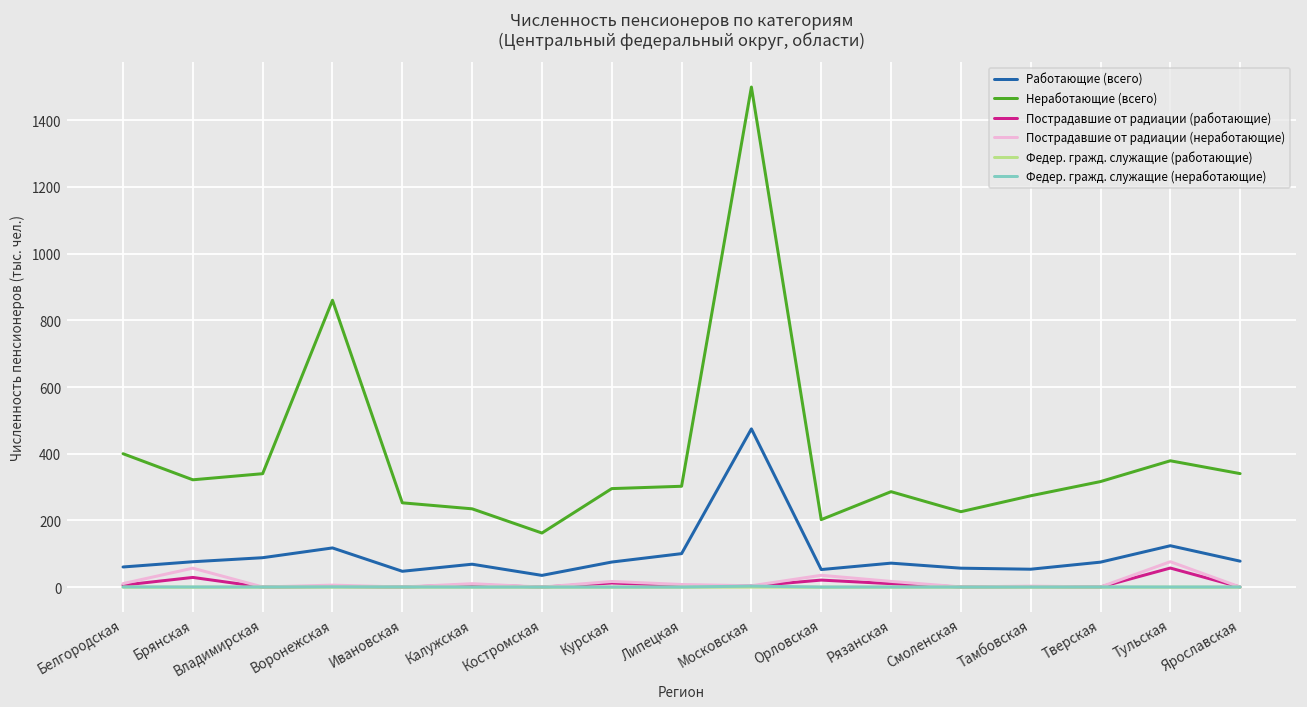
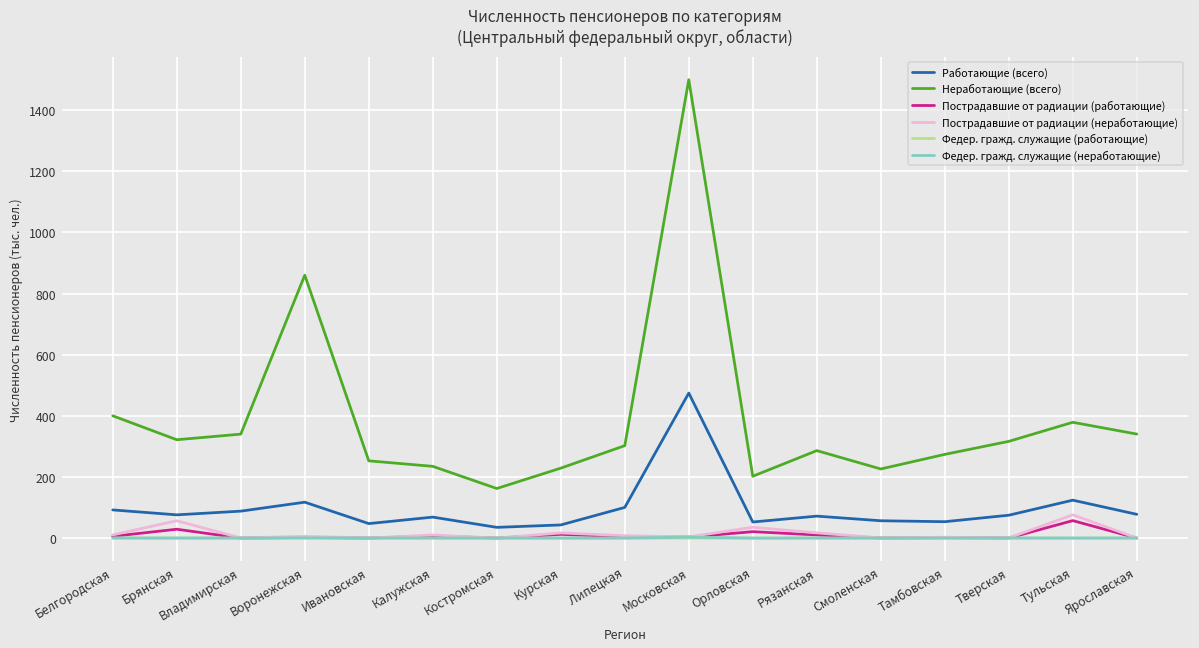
Работающие (всего), Белгородская: 60 -> 90
Работающие (всего), Курская: 80 -> 40
Неработающие (всего), Курская: 300 -> 230
